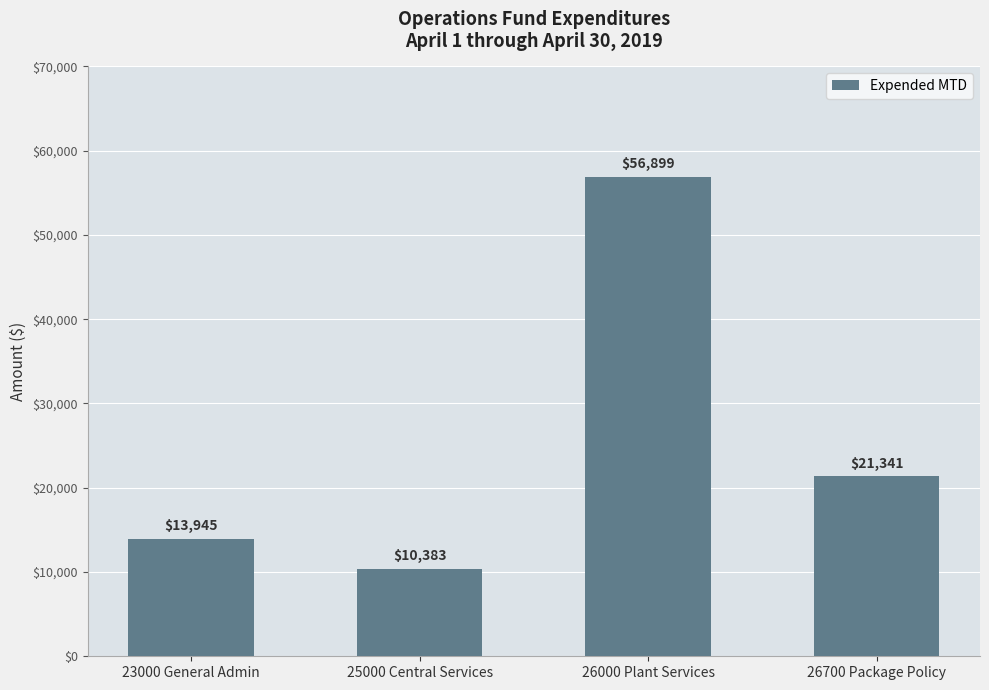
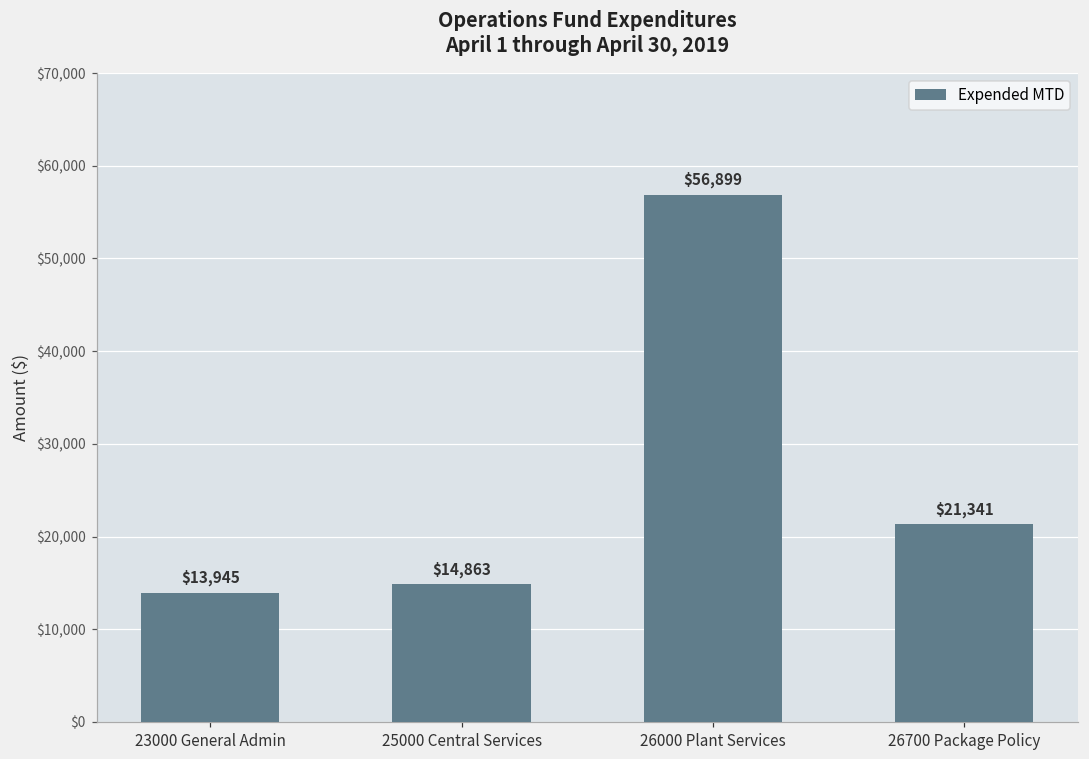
25000 Central Services: $10,383 -> $14,863
